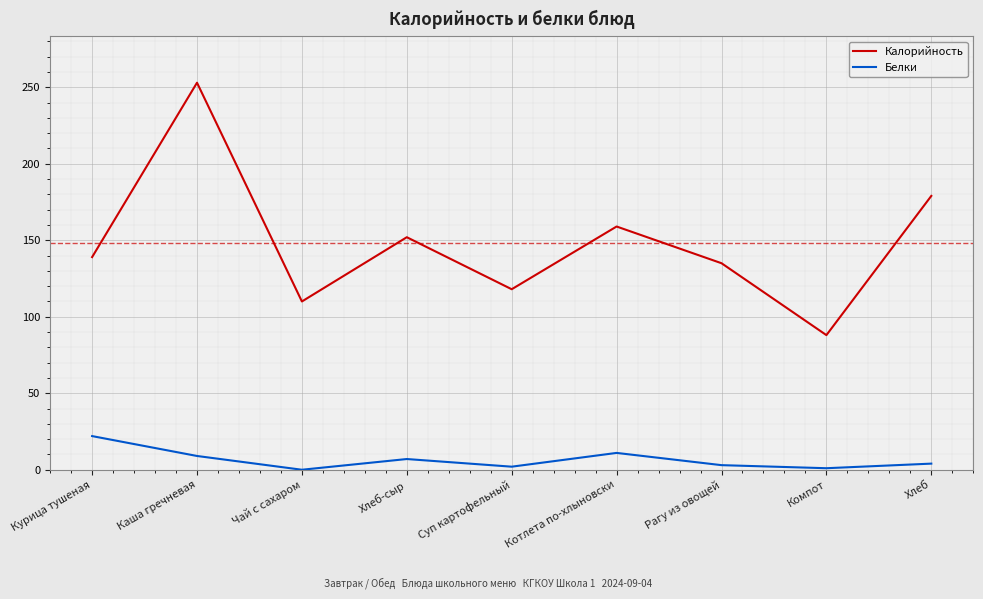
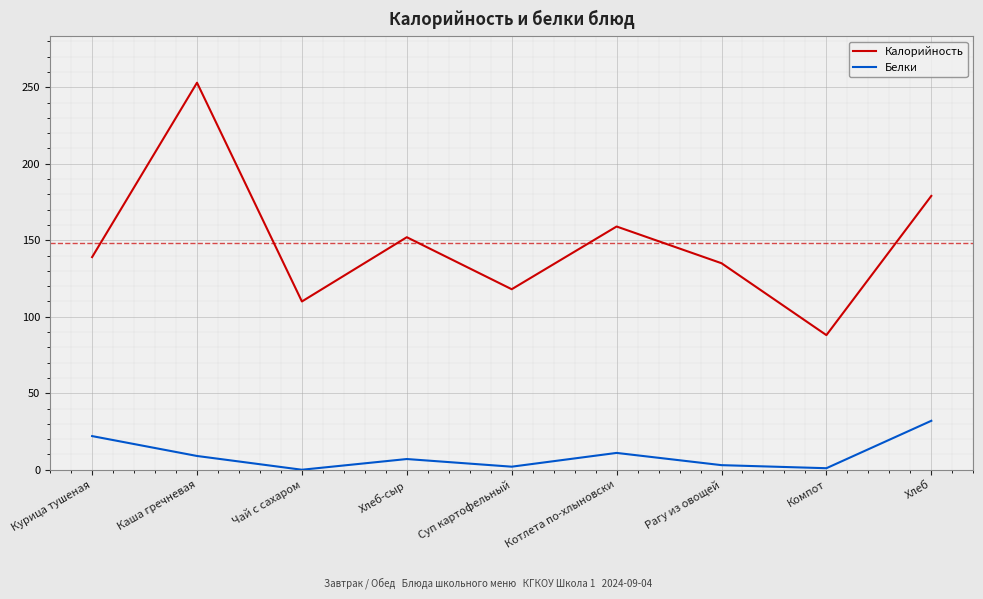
Белки, Хлеб: 4 -> 32
